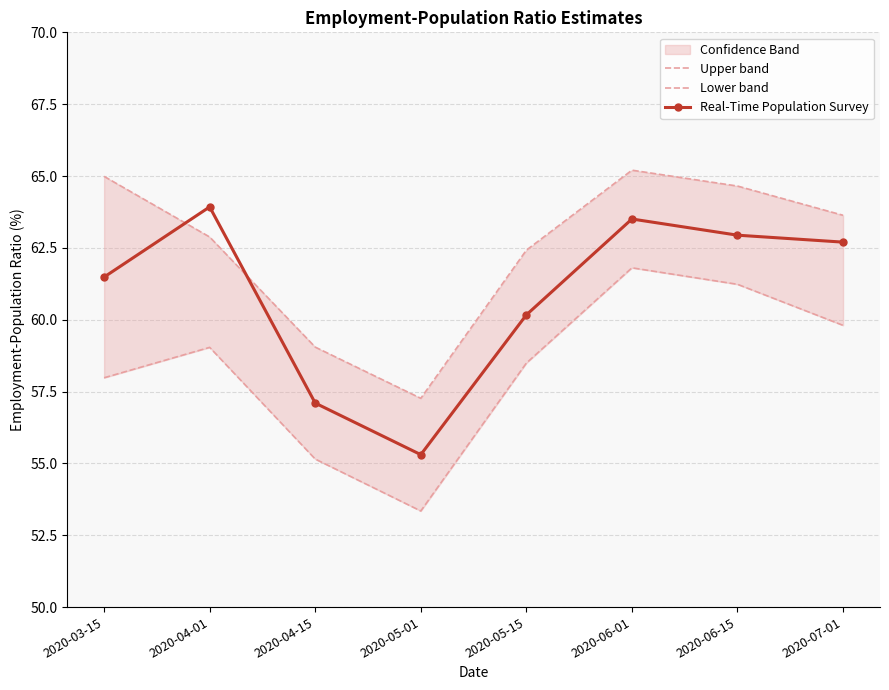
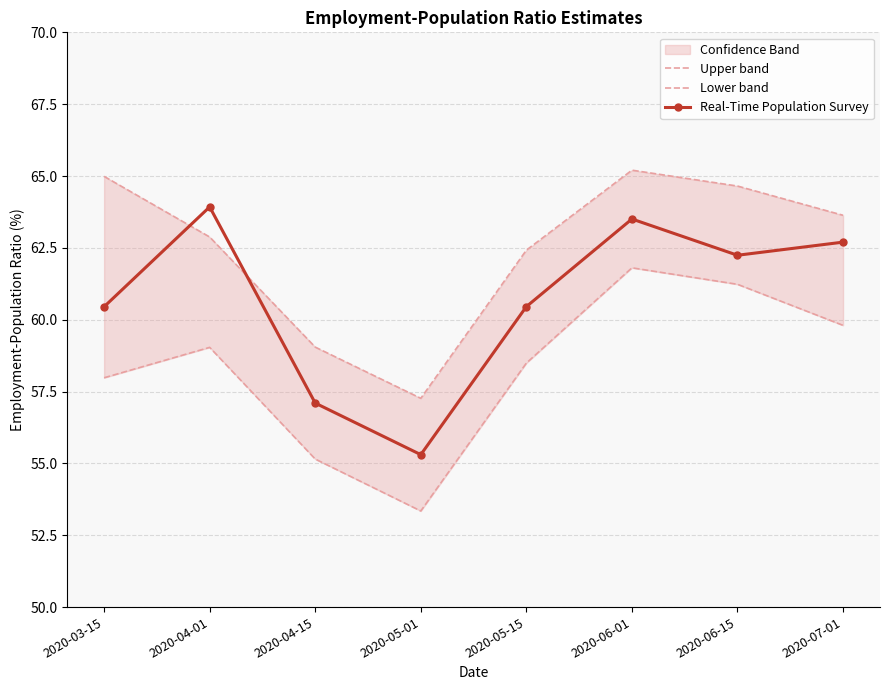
Real-Time Population Survey, 2020-03-15: 61.5 -> 60.5
Real-Time Population Survey, 2020-05-15: 60.2 -> 60.5
Real-Time Population Survey, 2020-06-15: 62.9 -> 62.2
